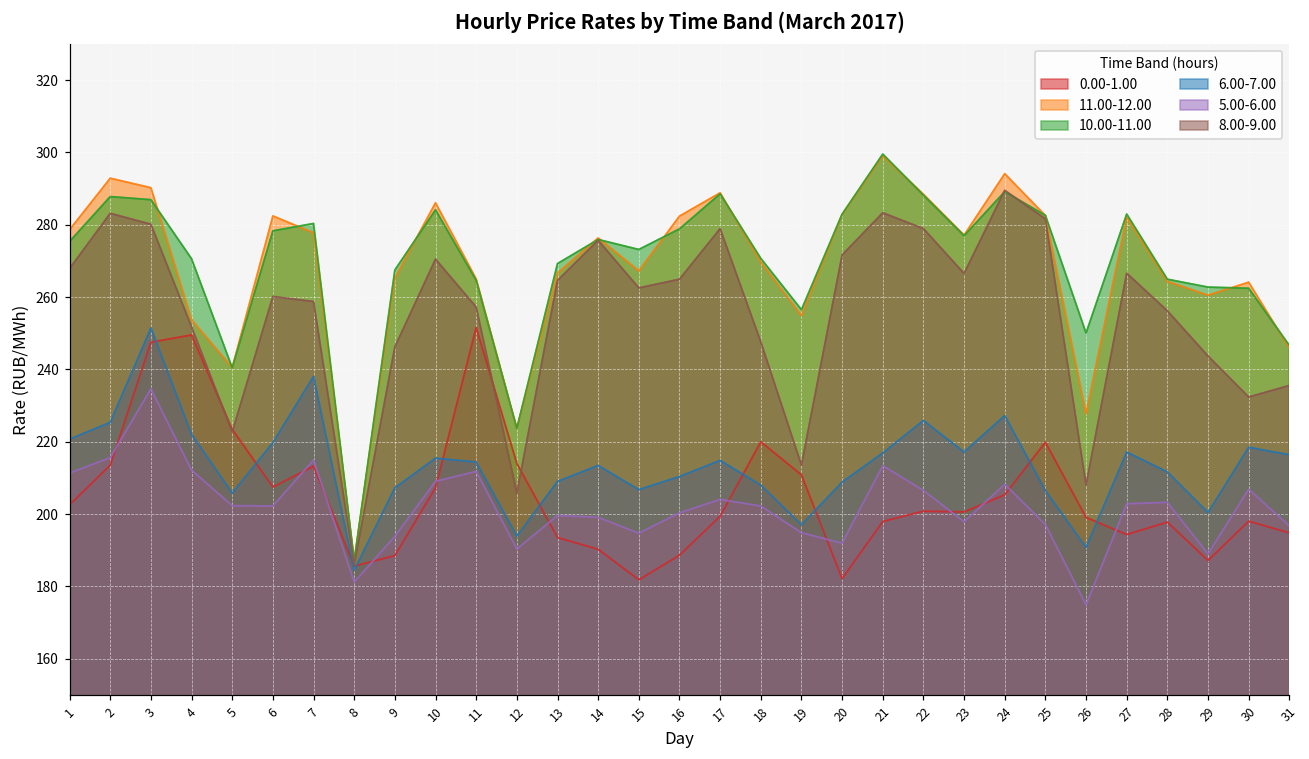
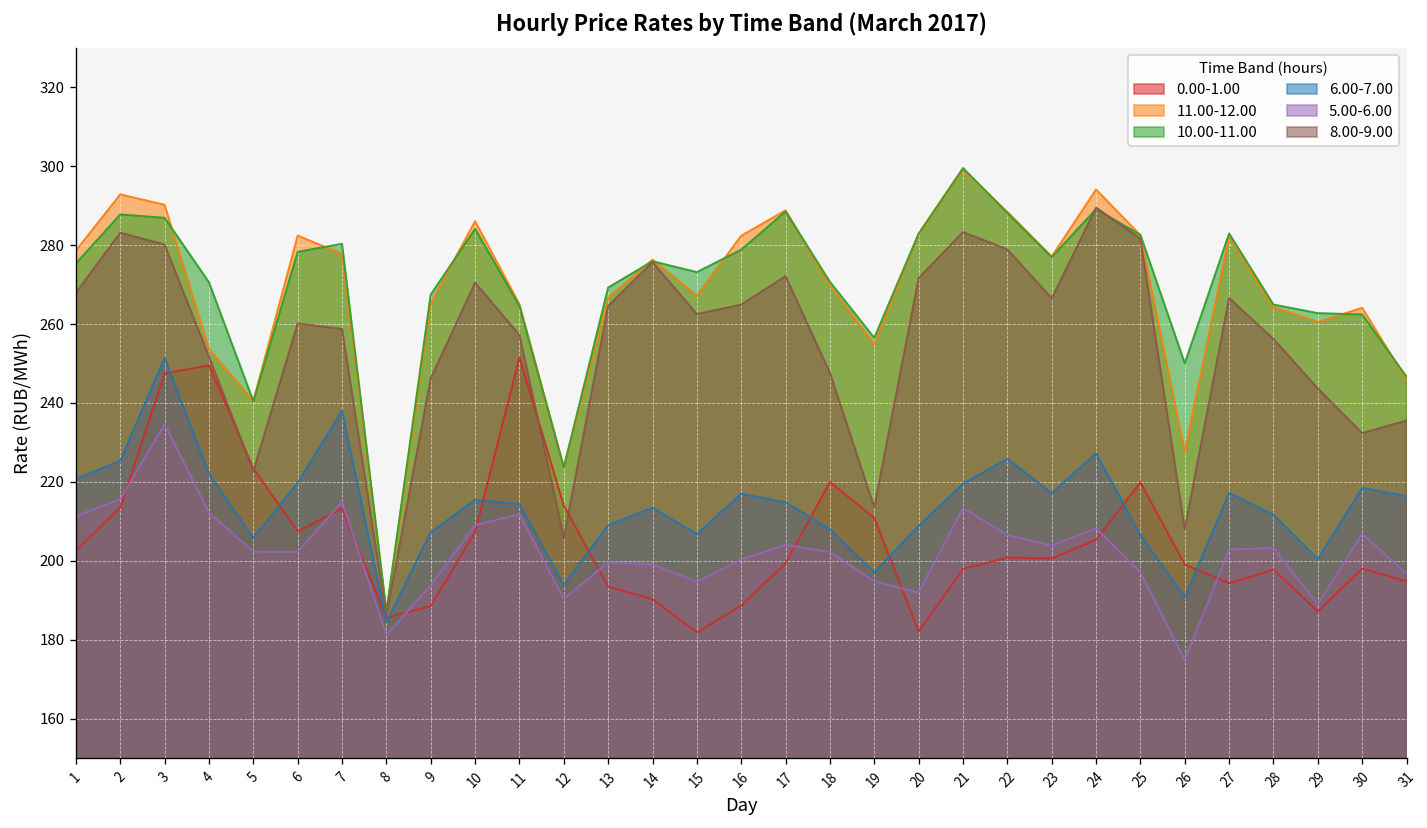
6.00-7.00, 16: 210 -> 217
8.00-9.00, 17: 279 -> 272
6.00-7.00, 21: 217 -> 220
5.00-6.00, 23: 198 -> 204
